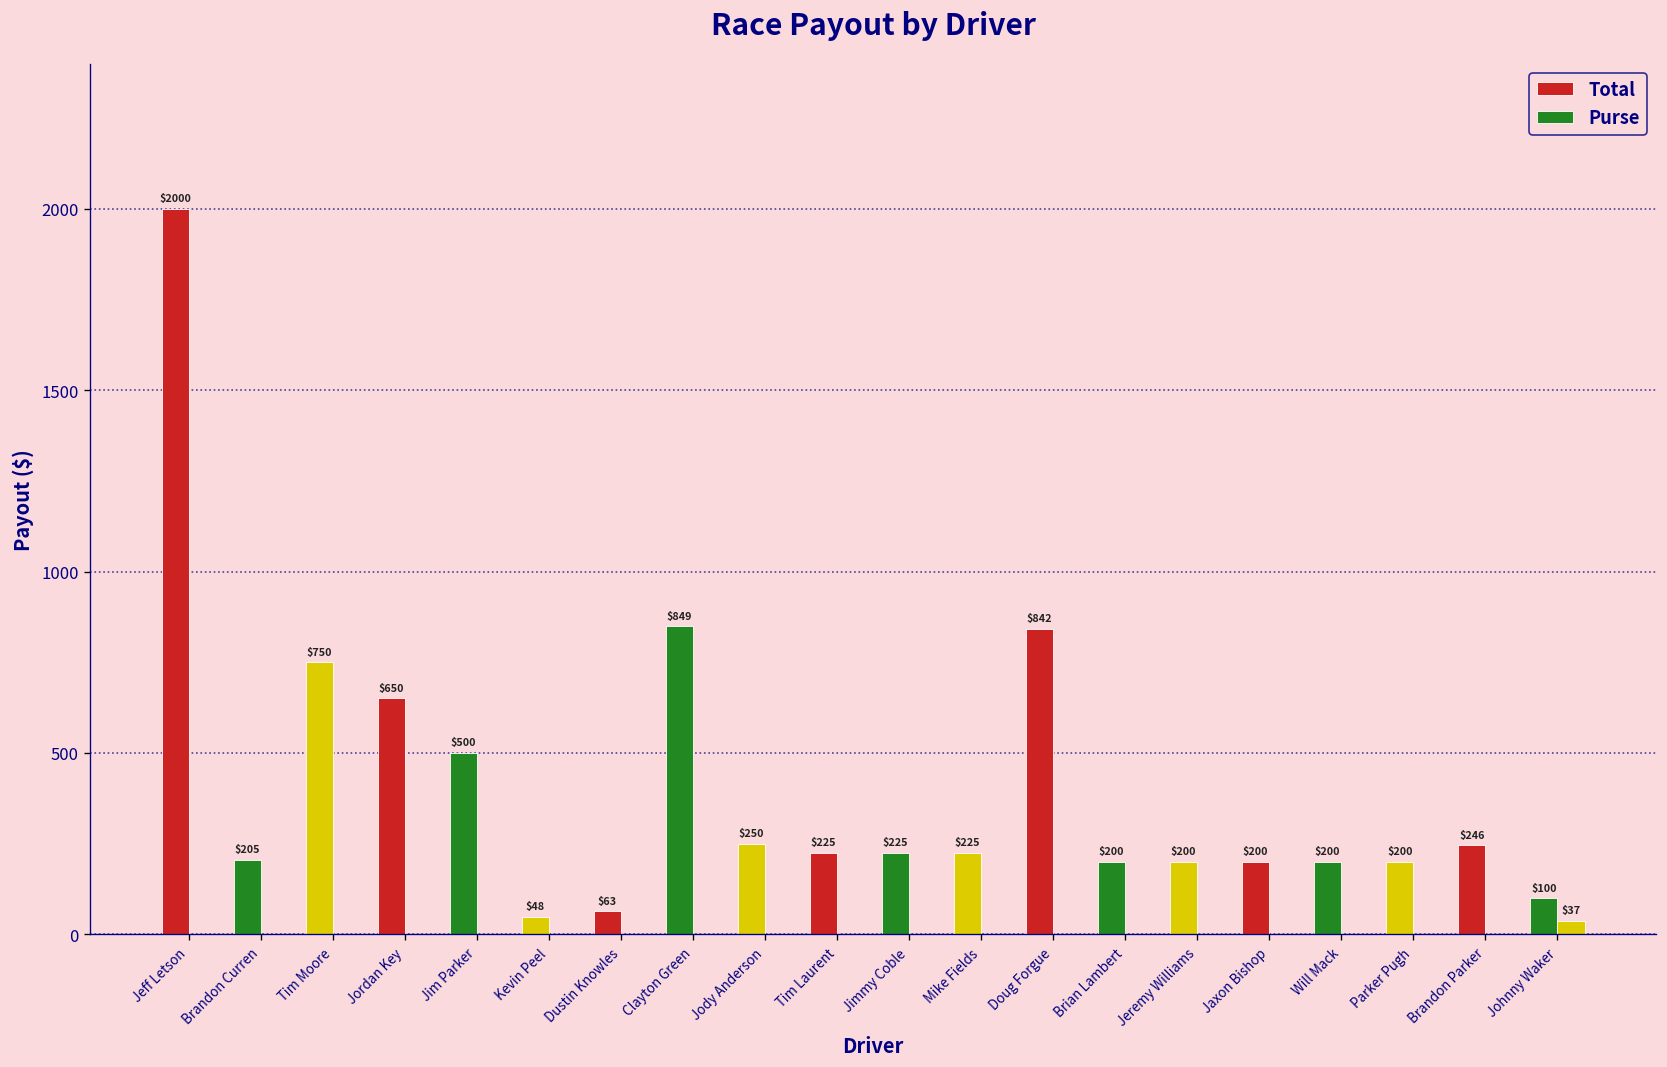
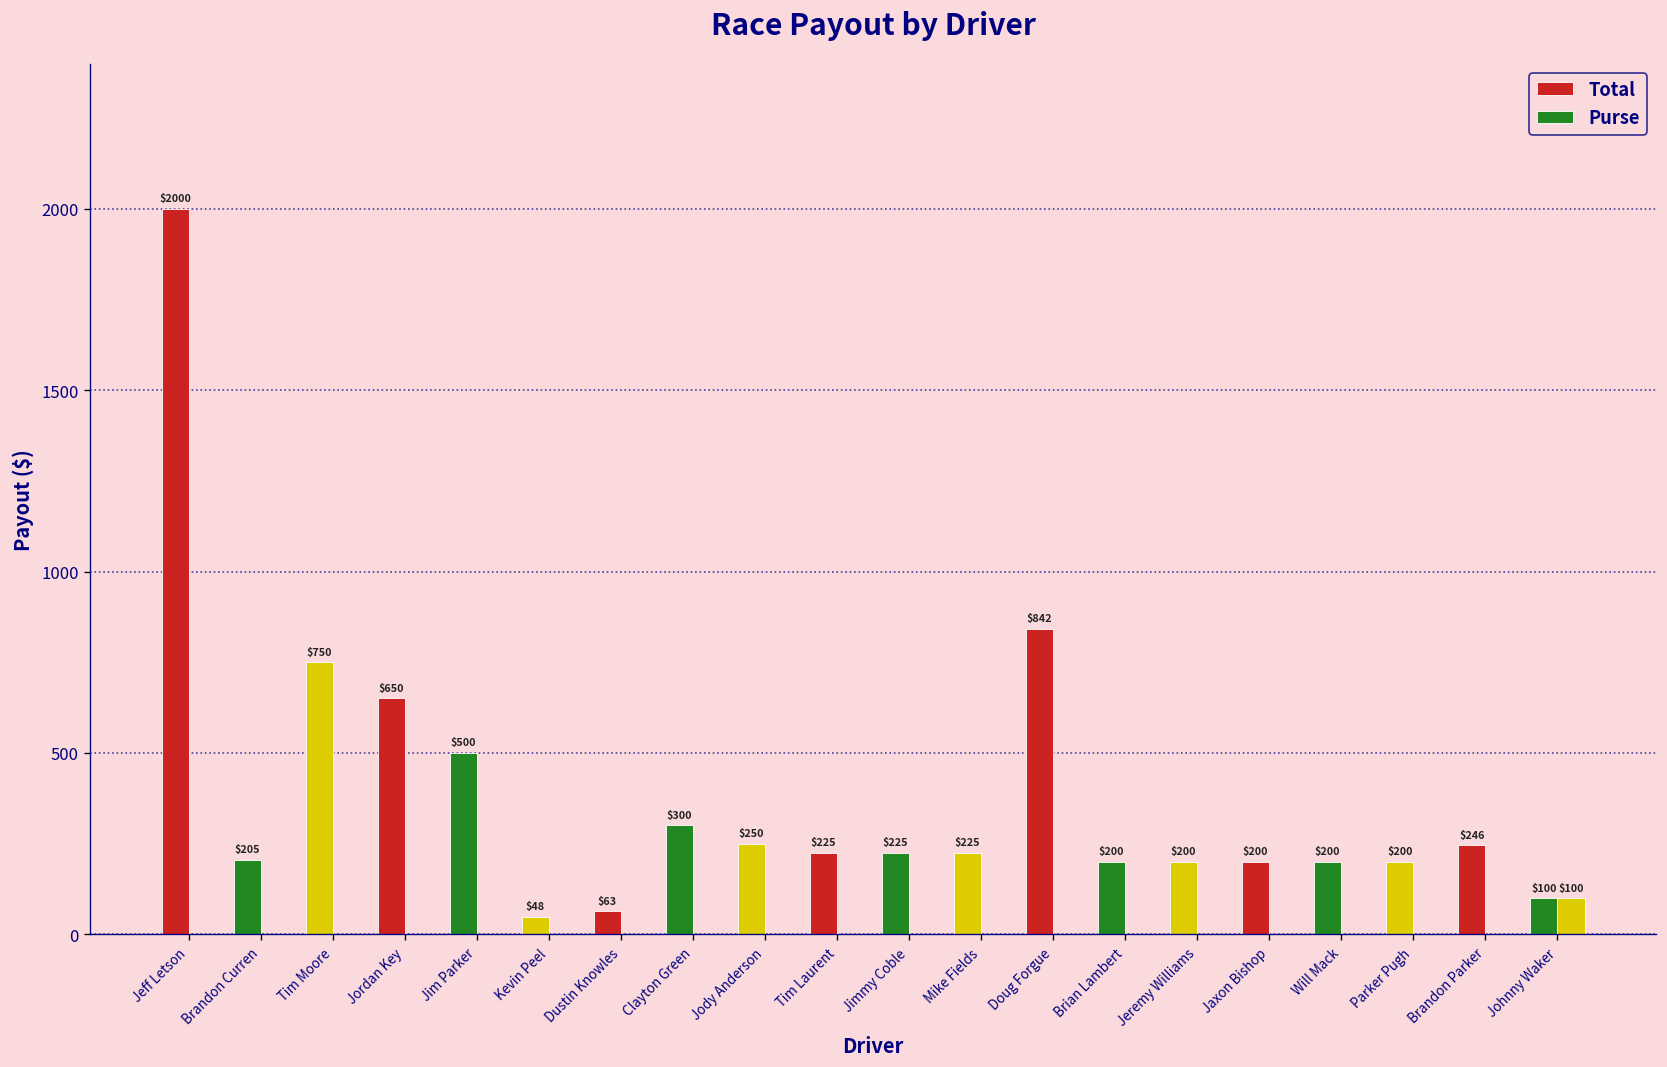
Total, Clayton Green: $849 -> $300
Purse, Johnny Waker: $37 -> $100
